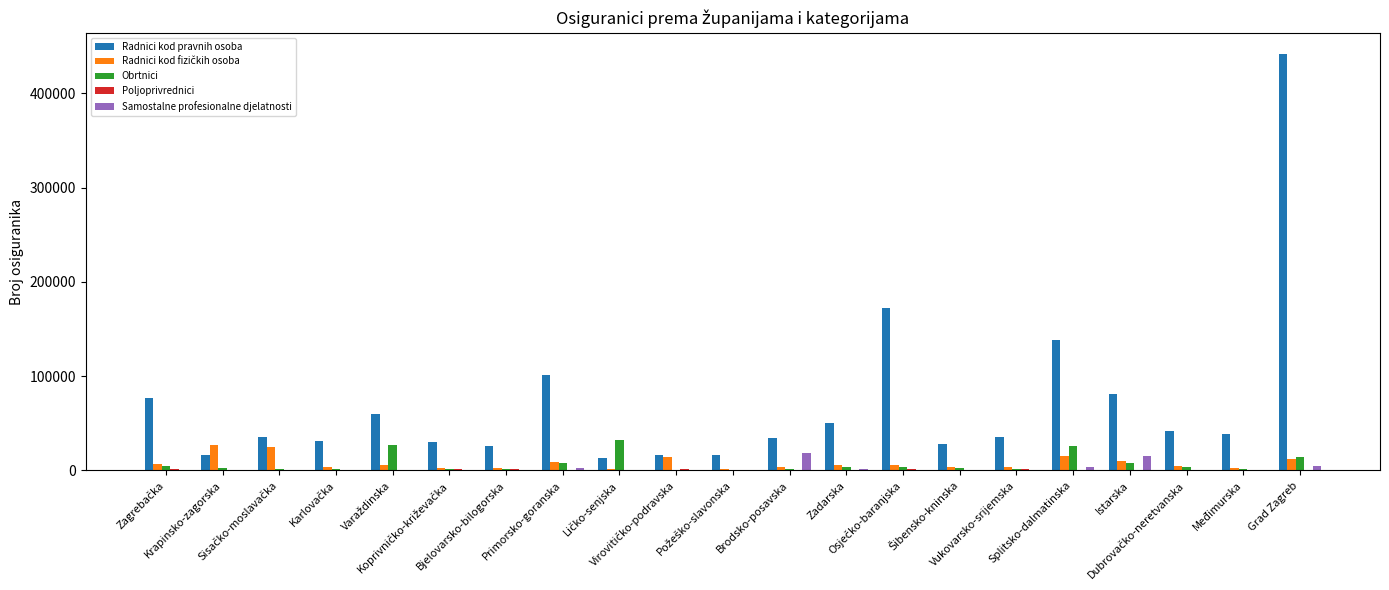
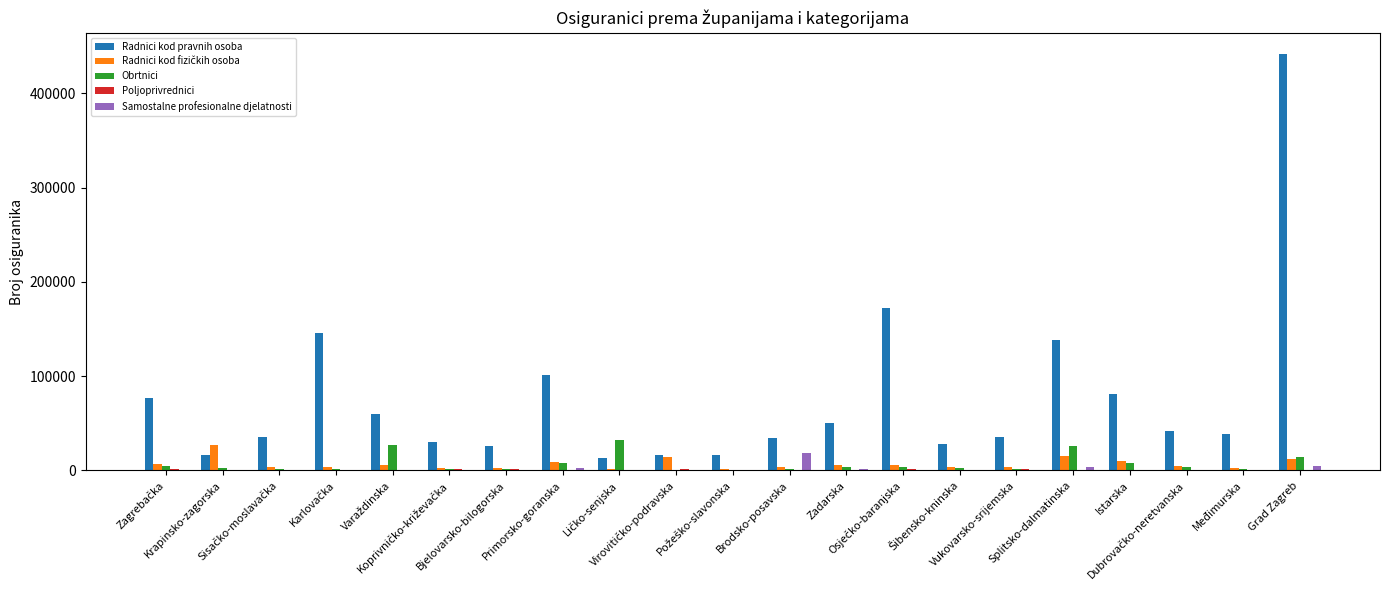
Radnici kod fizičkih osoba, Sisačko-moslavačka: 30000 -> 0
Radnici kod pravnih osoba, Karlovačka: 30000 -> 150000
Samostalne profesionalne djelatnosti, Istarska: 20000 -> 0
